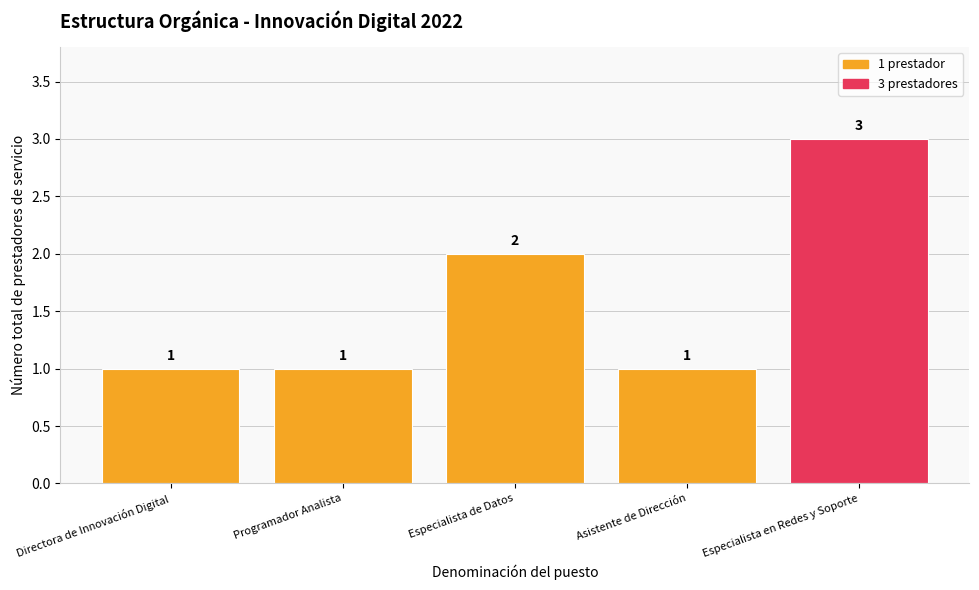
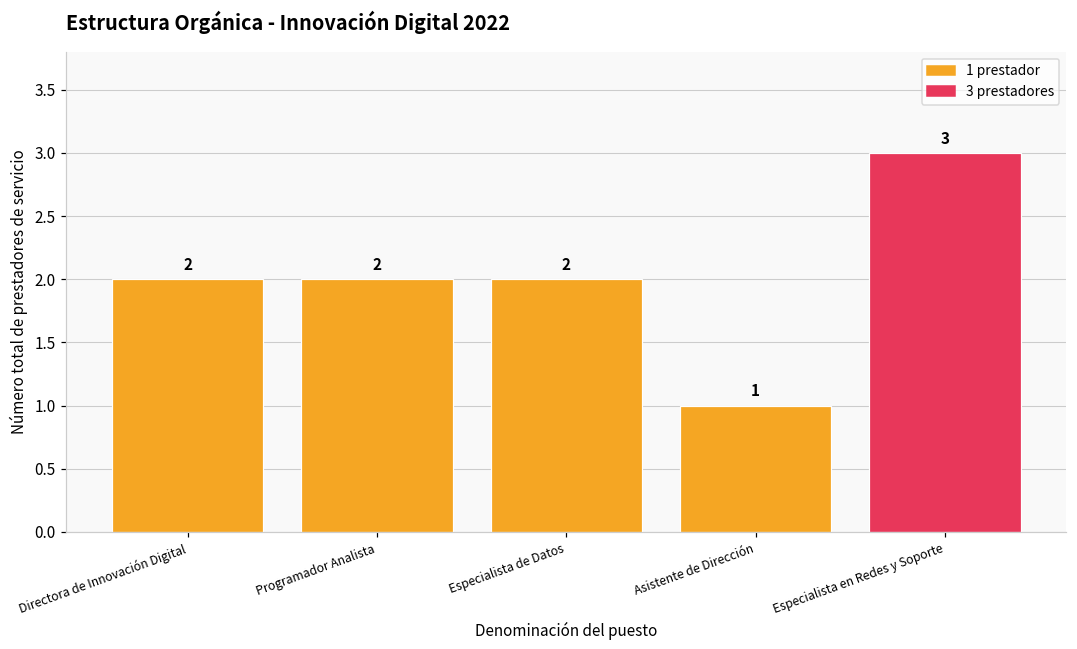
Directora de Innovación Digital: 1 -> 2
Programador Analista: 1 -> 2
